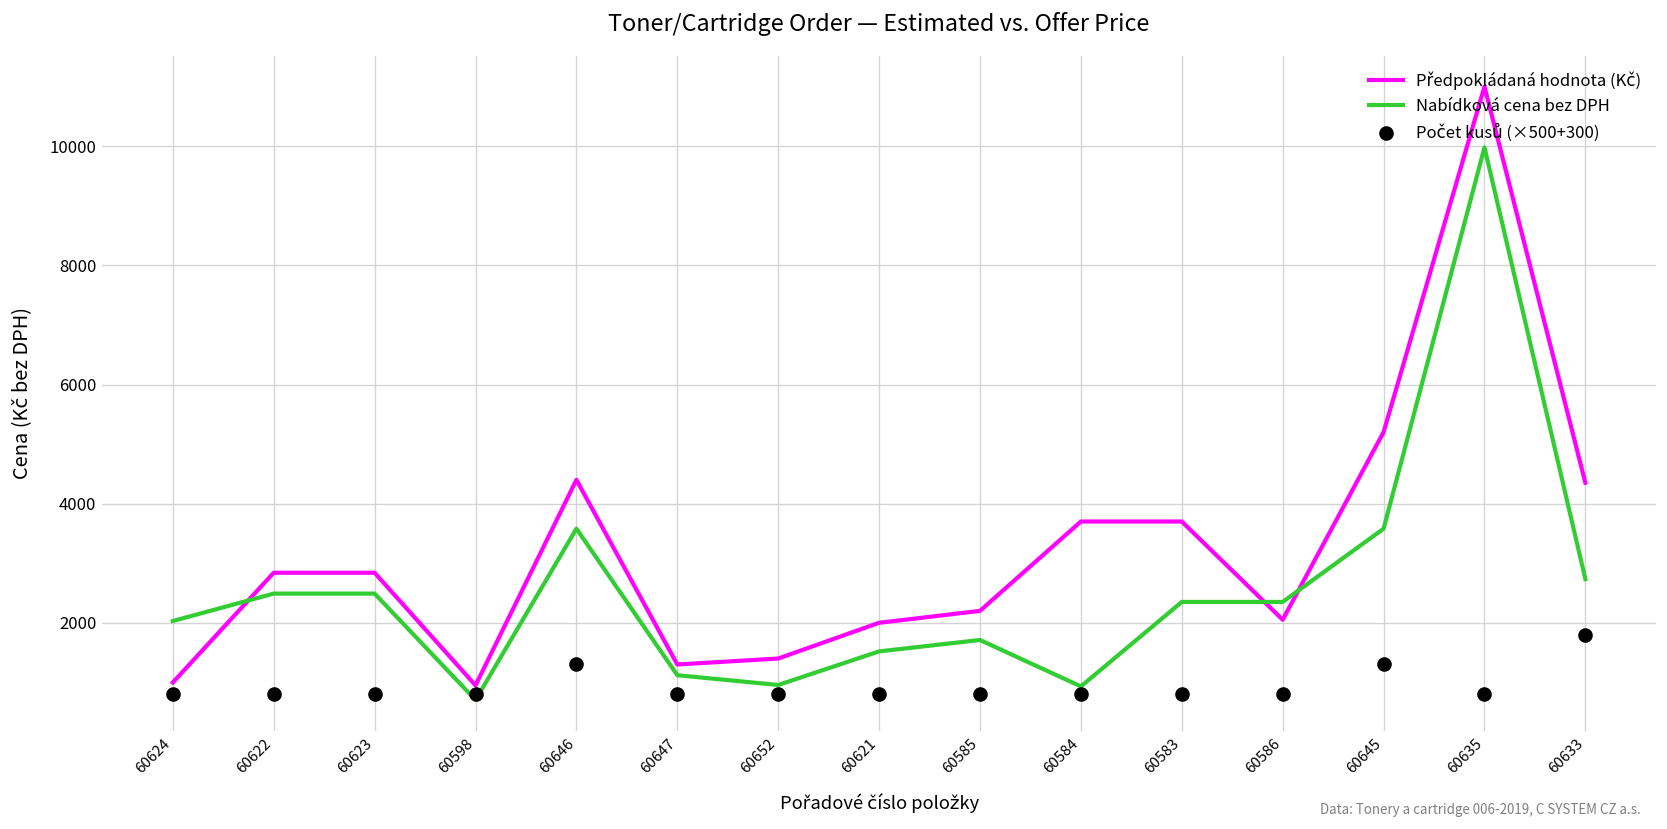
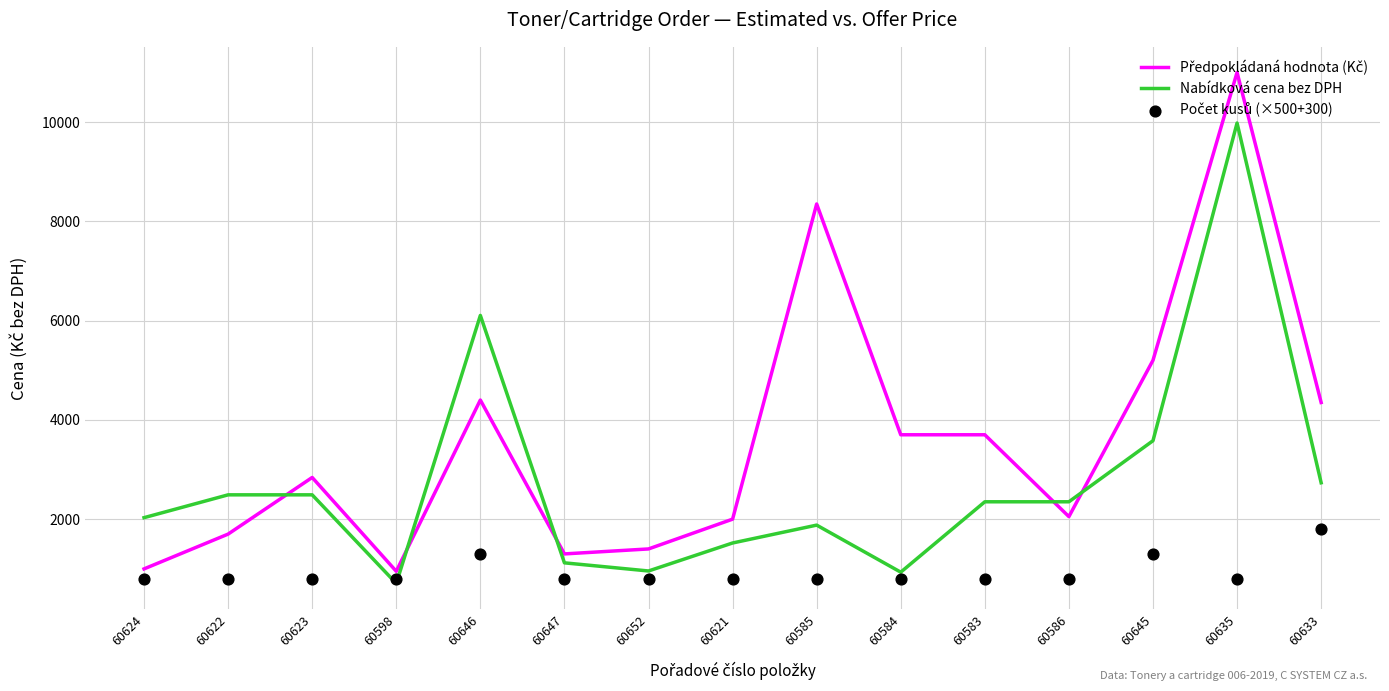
Předpokládaná hodnota (Kč), 60622: 2800 -> 1700
Nabídková cena bez DPH, 60646: 3600 -> 6100
Předpokládaná hodnota (Kč), 60585: 2200 -> 8300
Nabídková cena bez DPH, 60585: 1700 -> 1900
